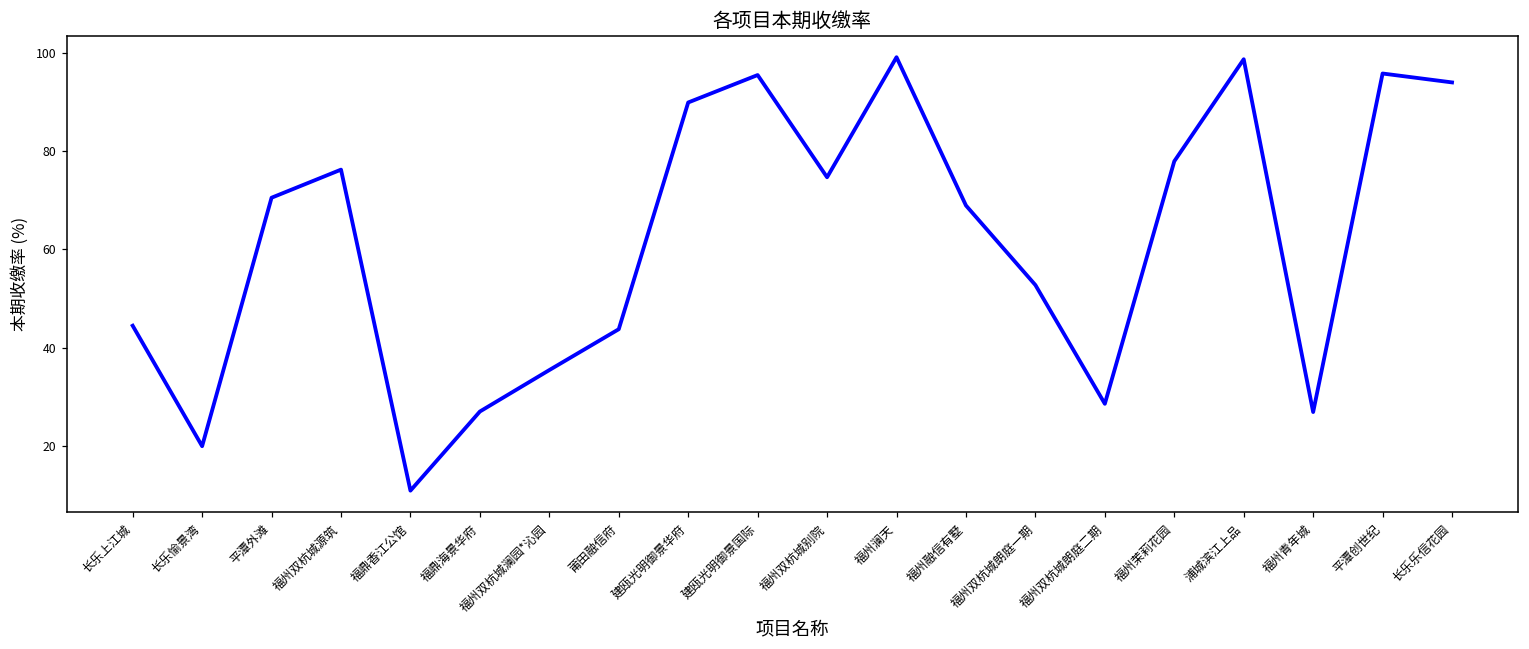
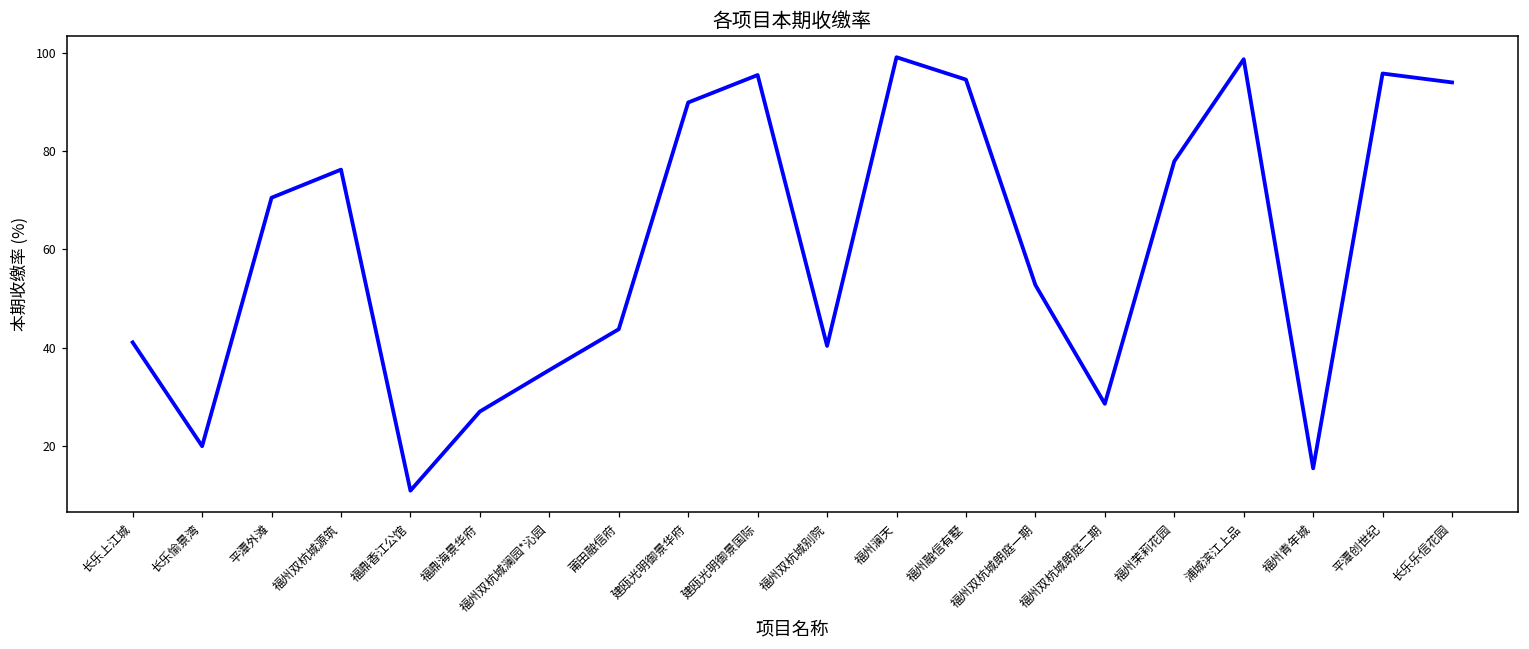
长乐上江城: 44 -> 41
福州双杭城别院: 75 -> 40
福州融信有墅: 69 -> 95
福州青年城: 27 -> 15
